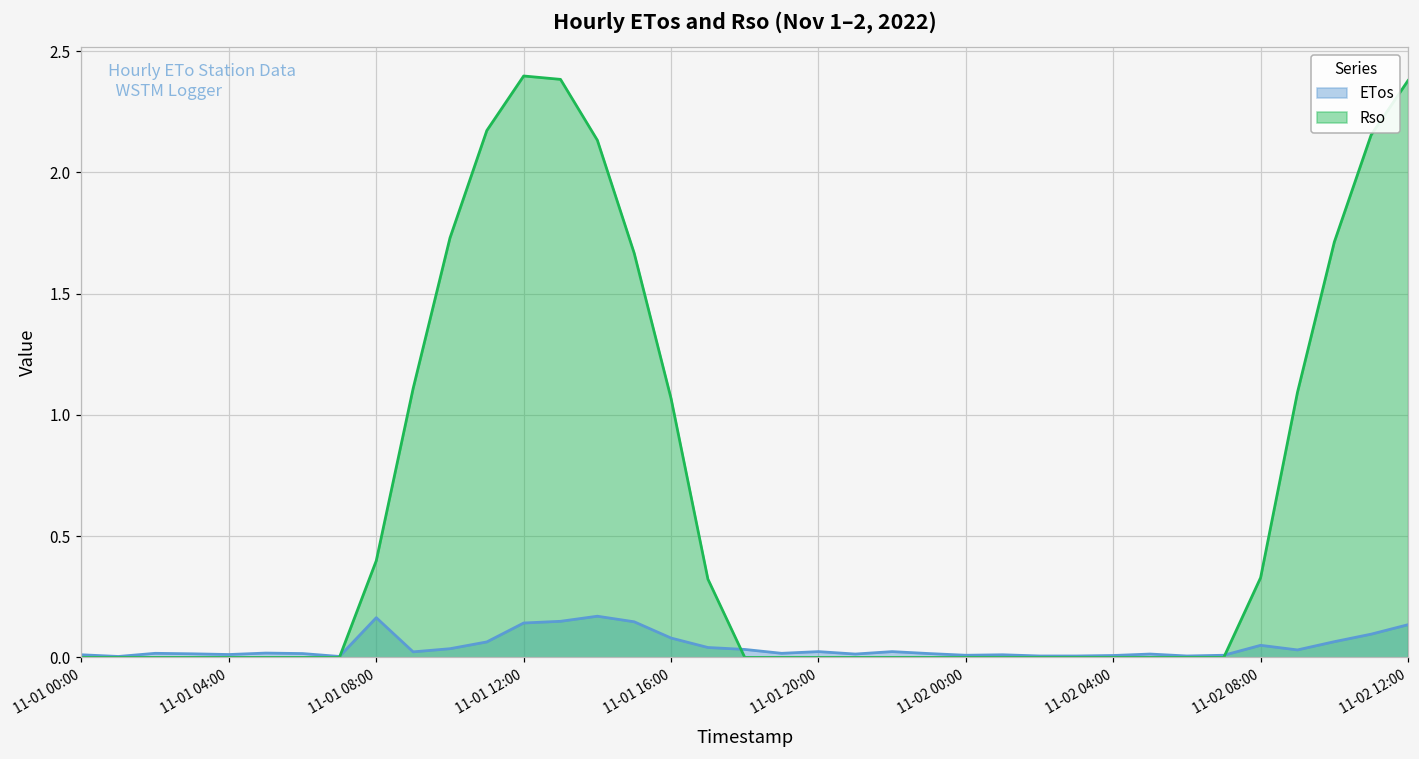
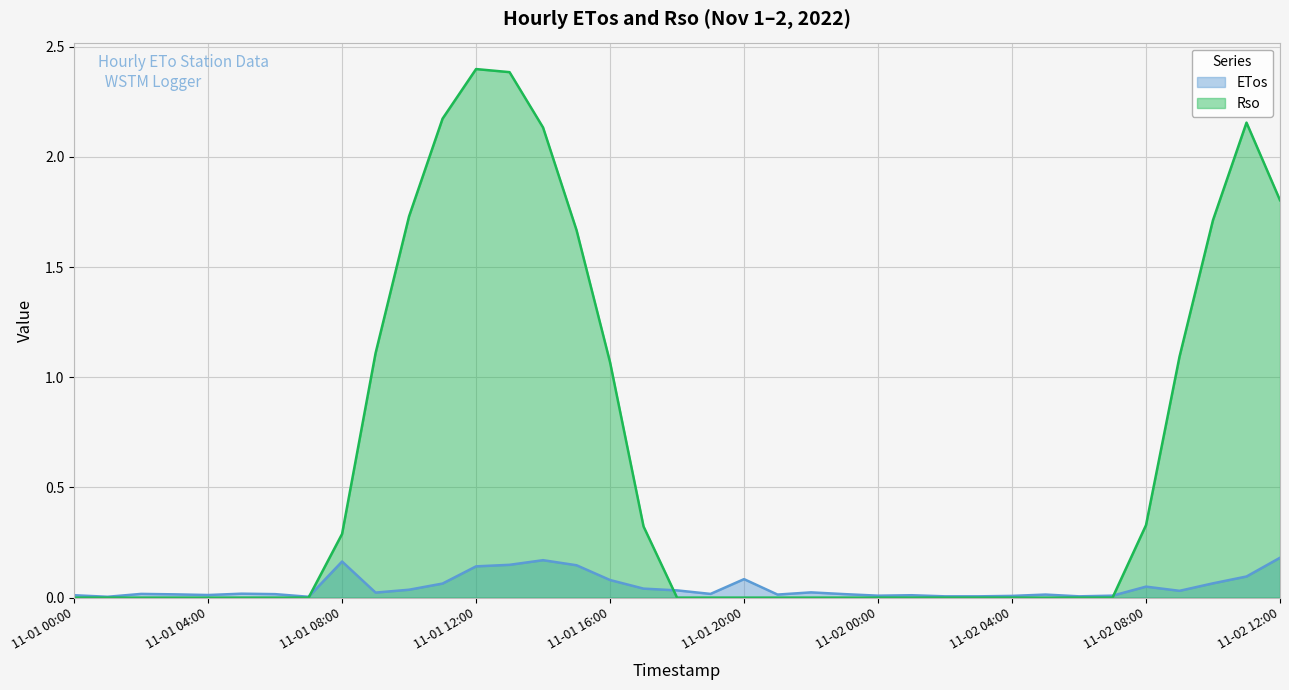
Rso, 11-01 08:00: 0.40 -> 0.29
ETos, 11-01 20:00: 0.02 -> 0.08
ETos, 11-02 12:00: 0.14 -> 0.18
Rso, 11-02 12:00: 2.38 -> 1.80
